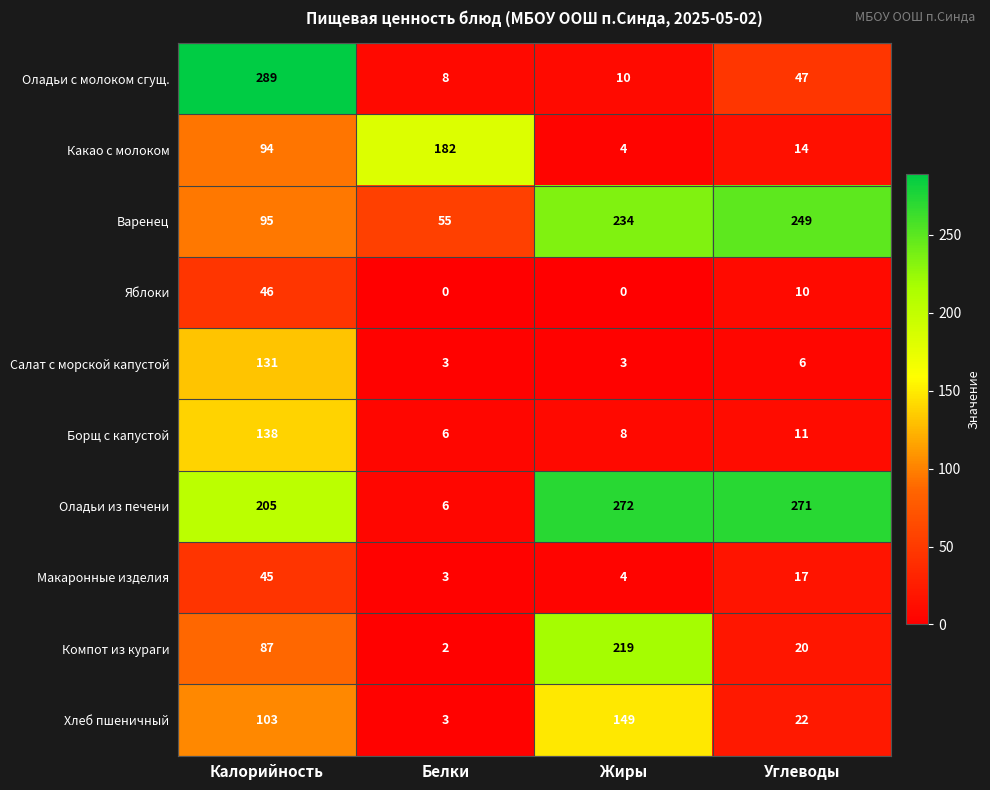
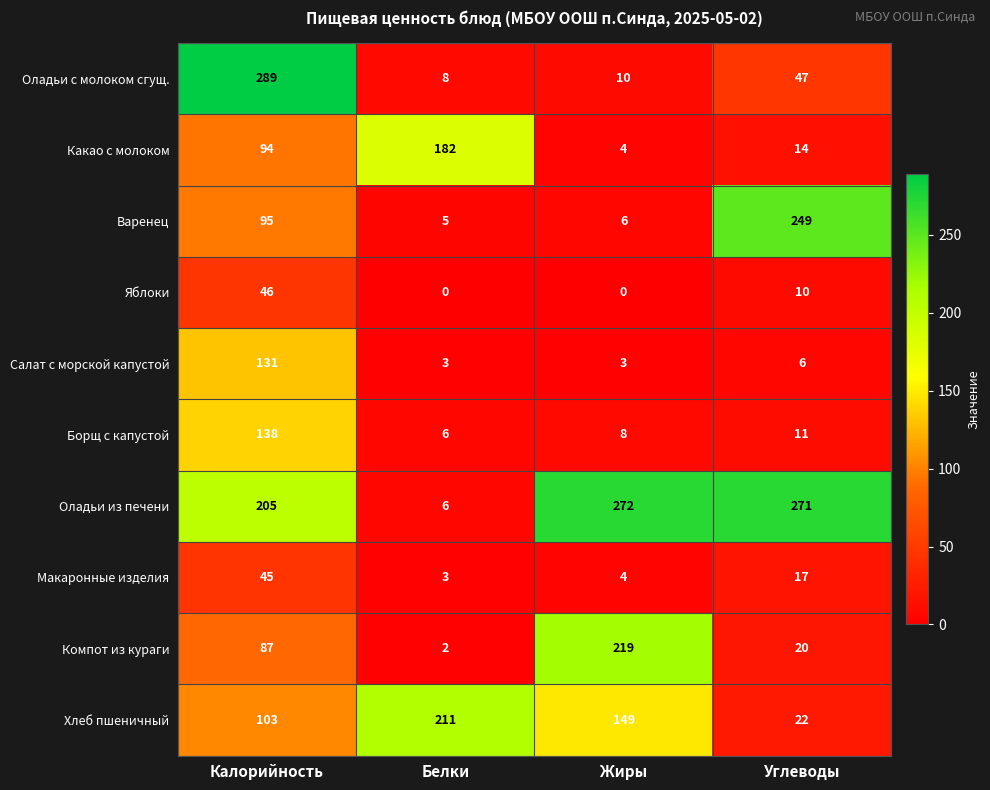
Варенец, Белки: 55 -> 5
Варенец, Жиры: 234 -> 6
Хлеб пшеничный, Белки: 3 -> 211
